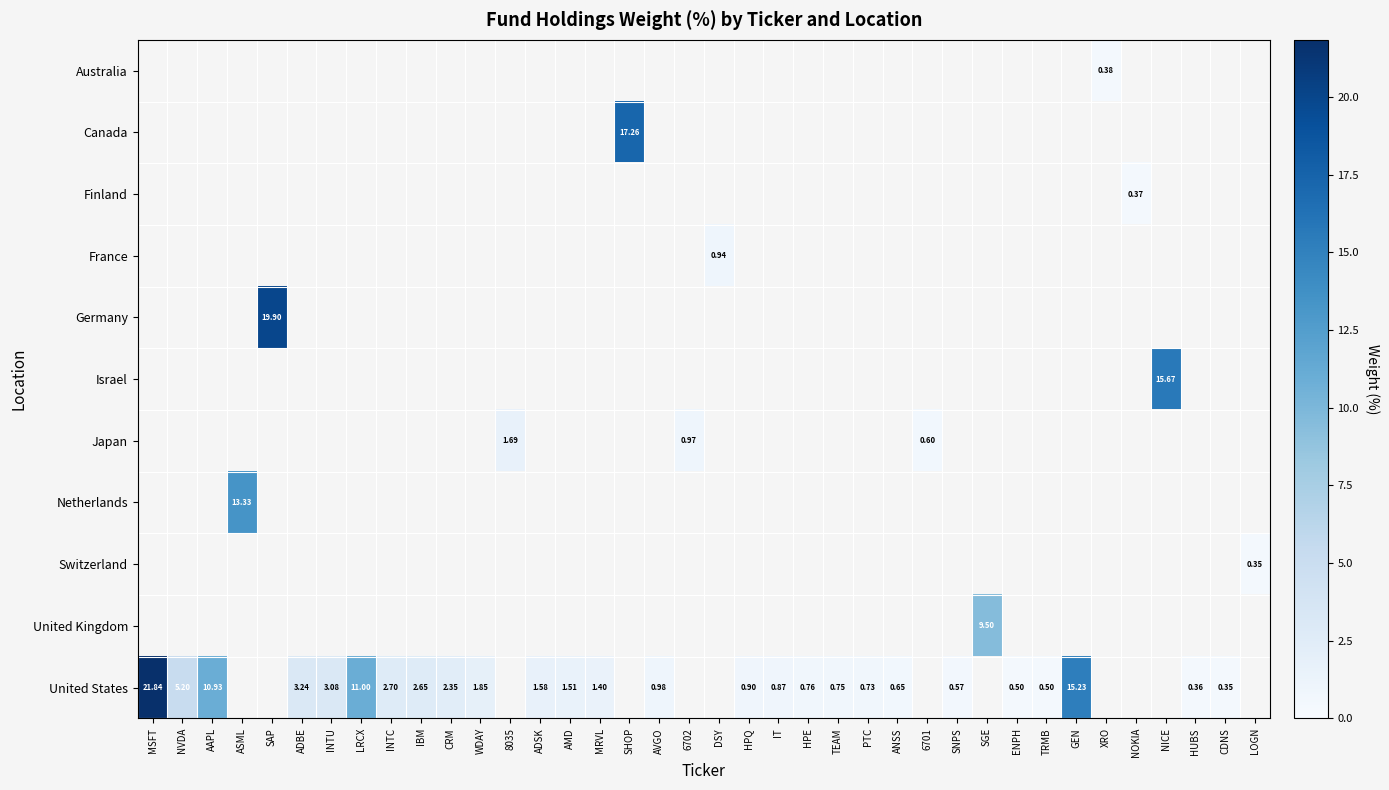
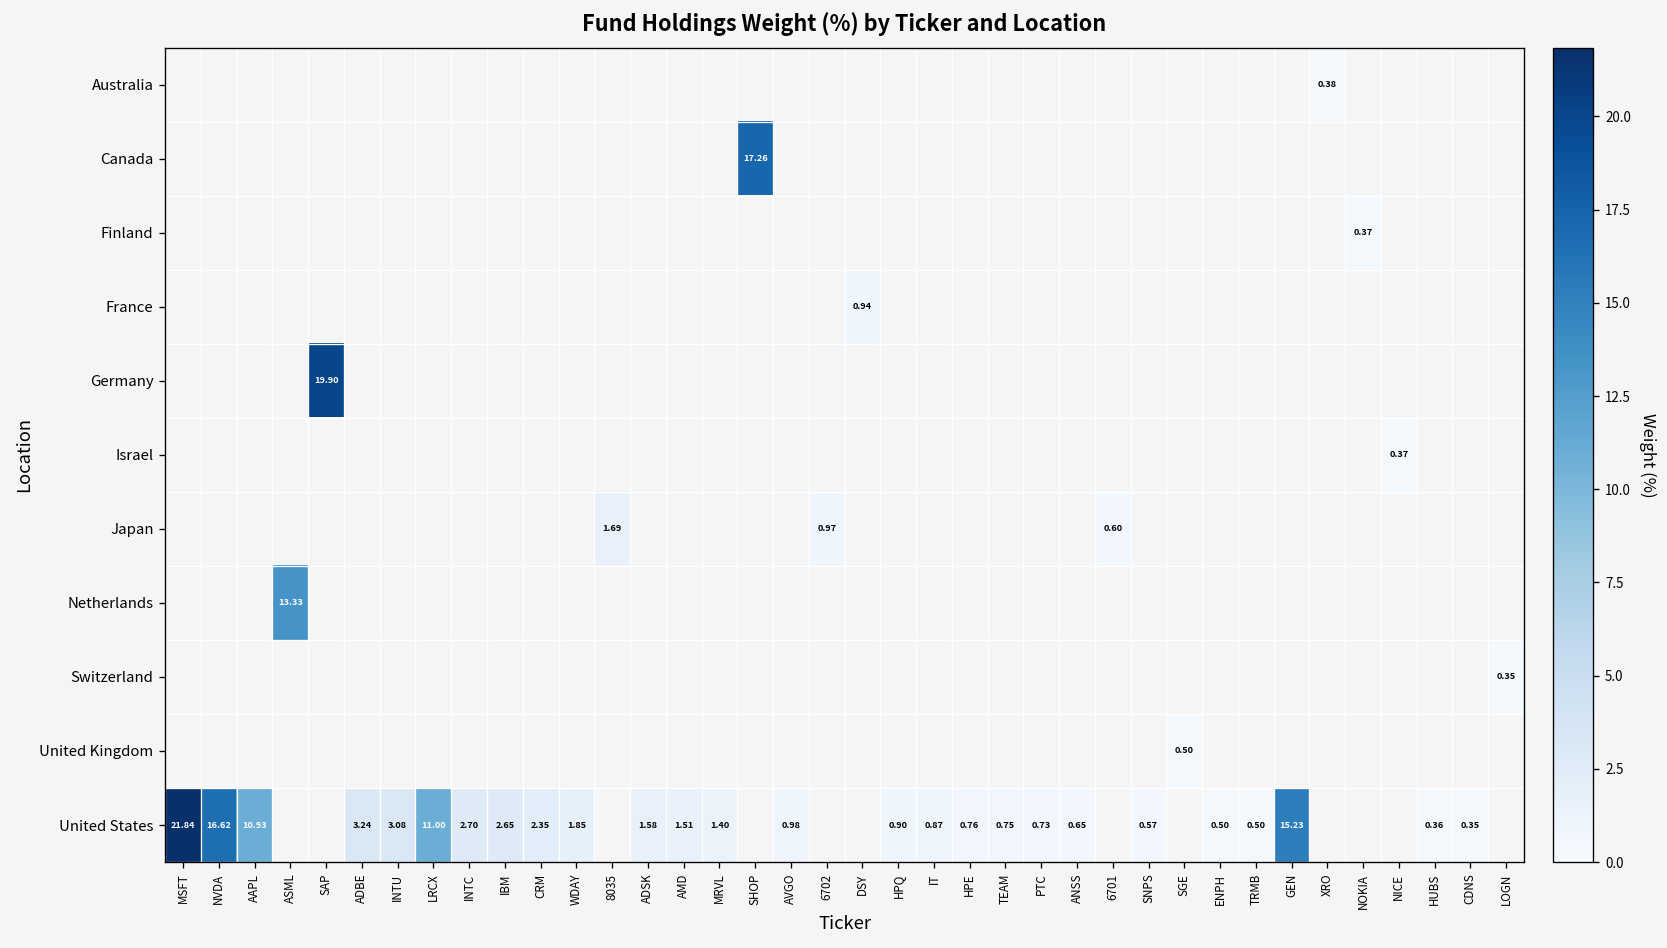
Israel, NICE: 15.67 -> 0.37
United Kingdom, SGE: 9.50 -> 0.50
United States, NVDA: 5.20 -> 16.62
